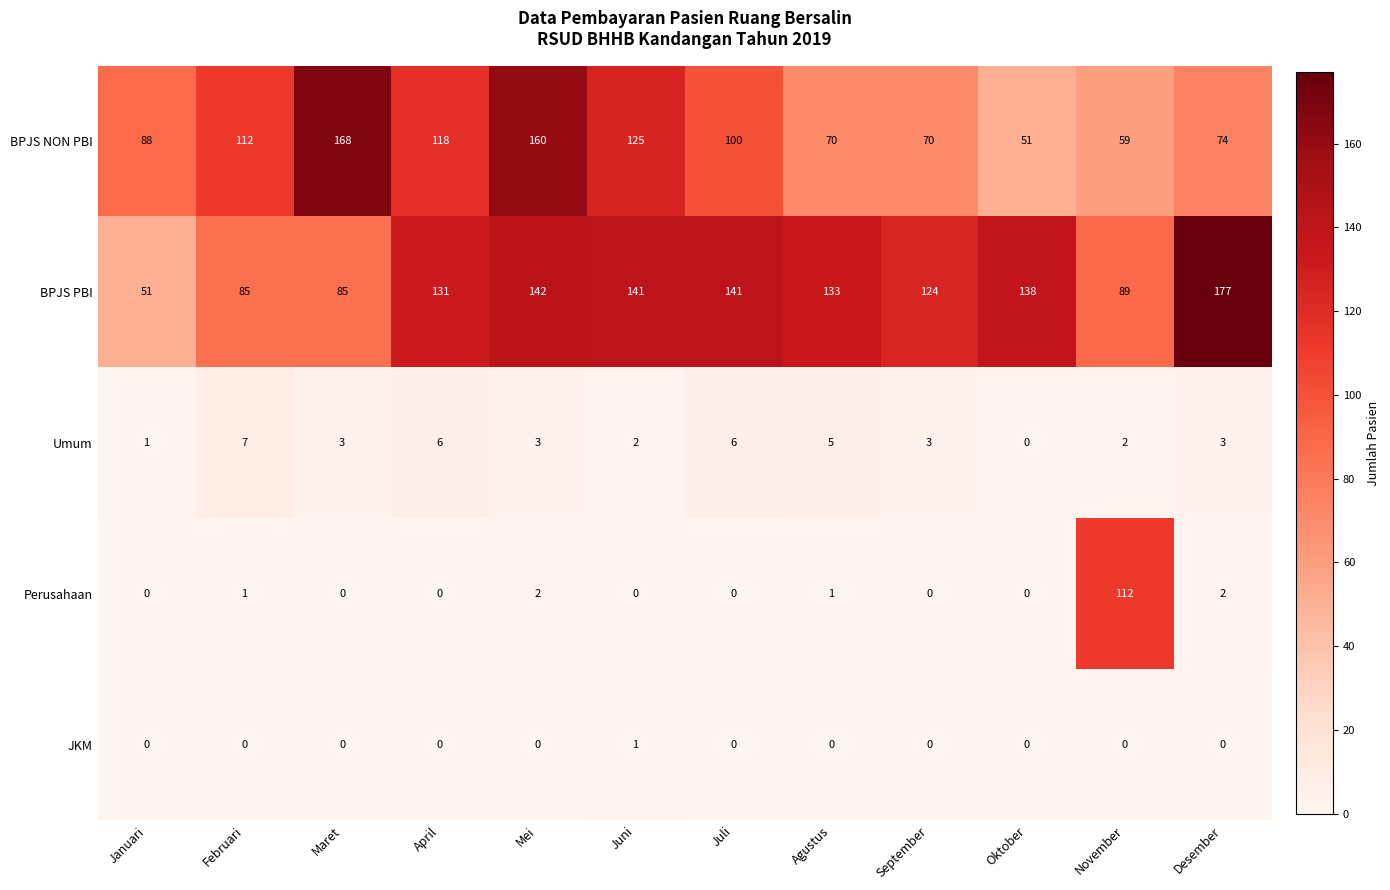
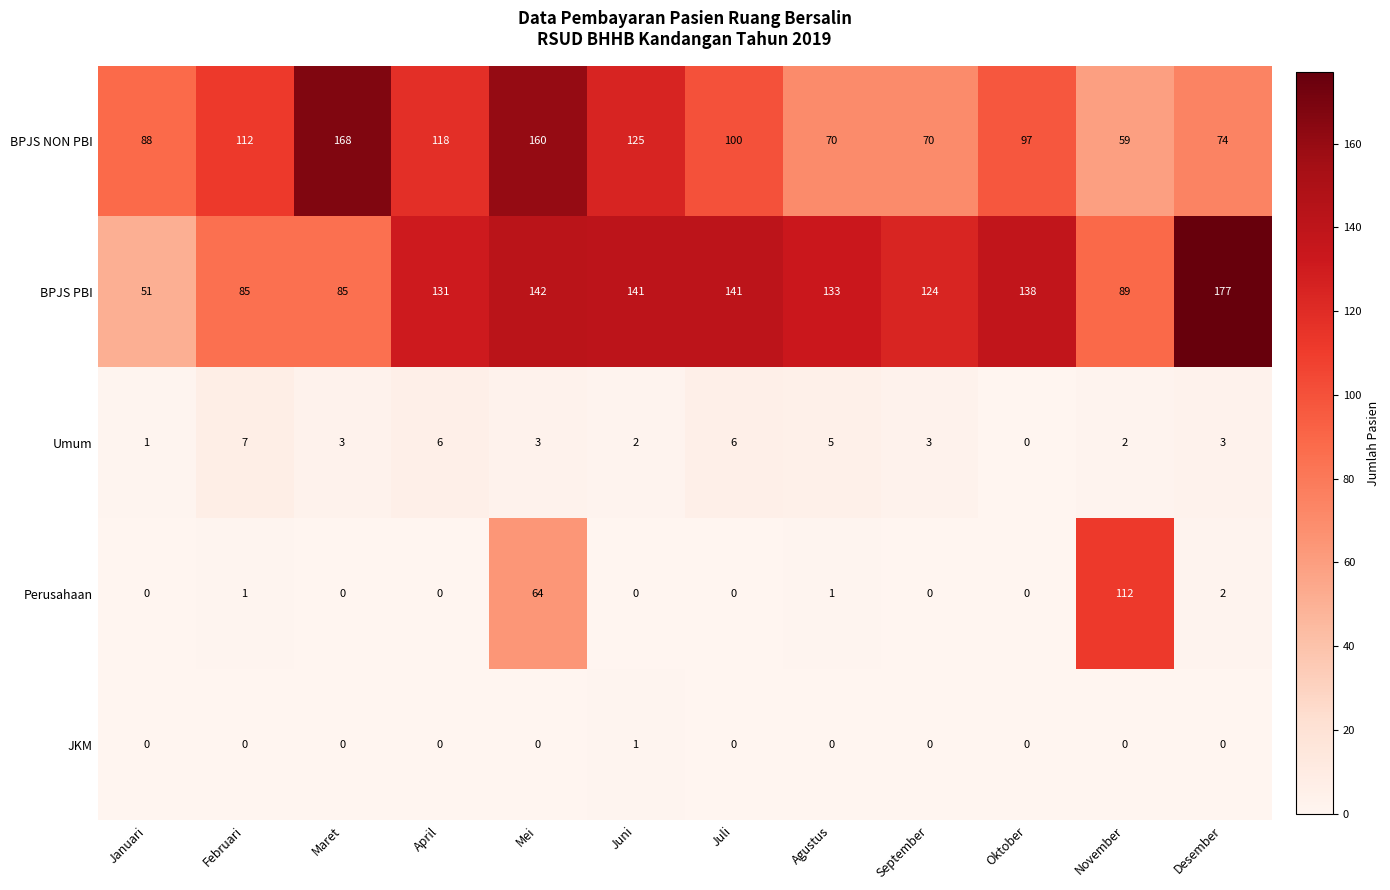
BPJS NON PBI, Oktober: 51 -> 97
Perusahaan, Mei: 2 -> 64
